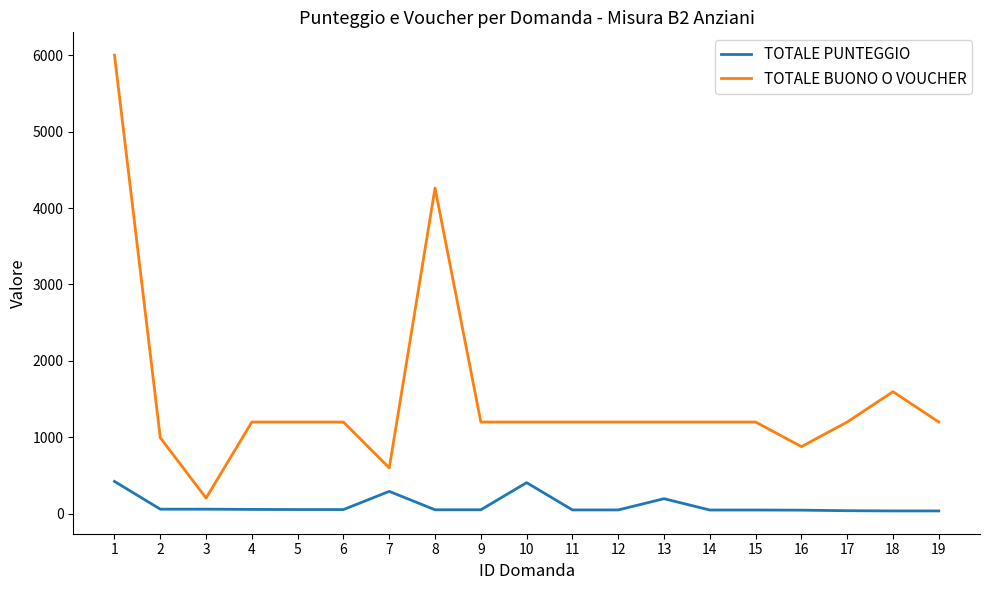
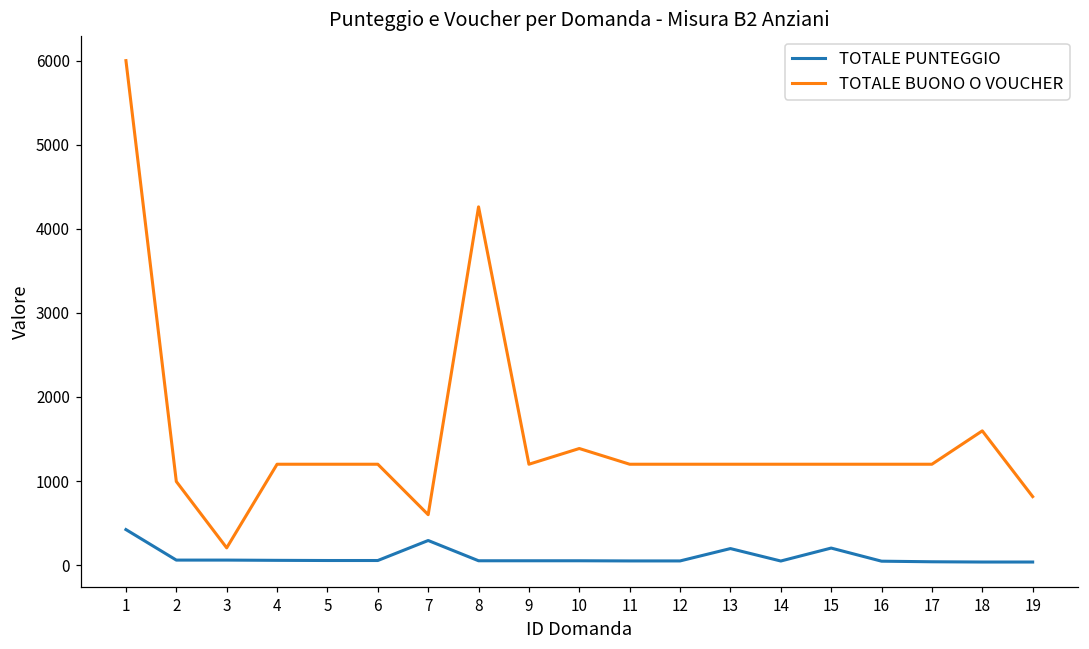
TOTALE PUNTEGGIO, 10: 400 -> 100
TOTALE BUONO O VOUCHER, 10: 1200 -> 1400
TOTALE PUNTEGGIO, 15: 0 -> 200
TOTALE BUONO O VOUCHER, 16: 900 -> 1200
TOTALE BUONO O VOUCHER, 19: 1200 -> 800
